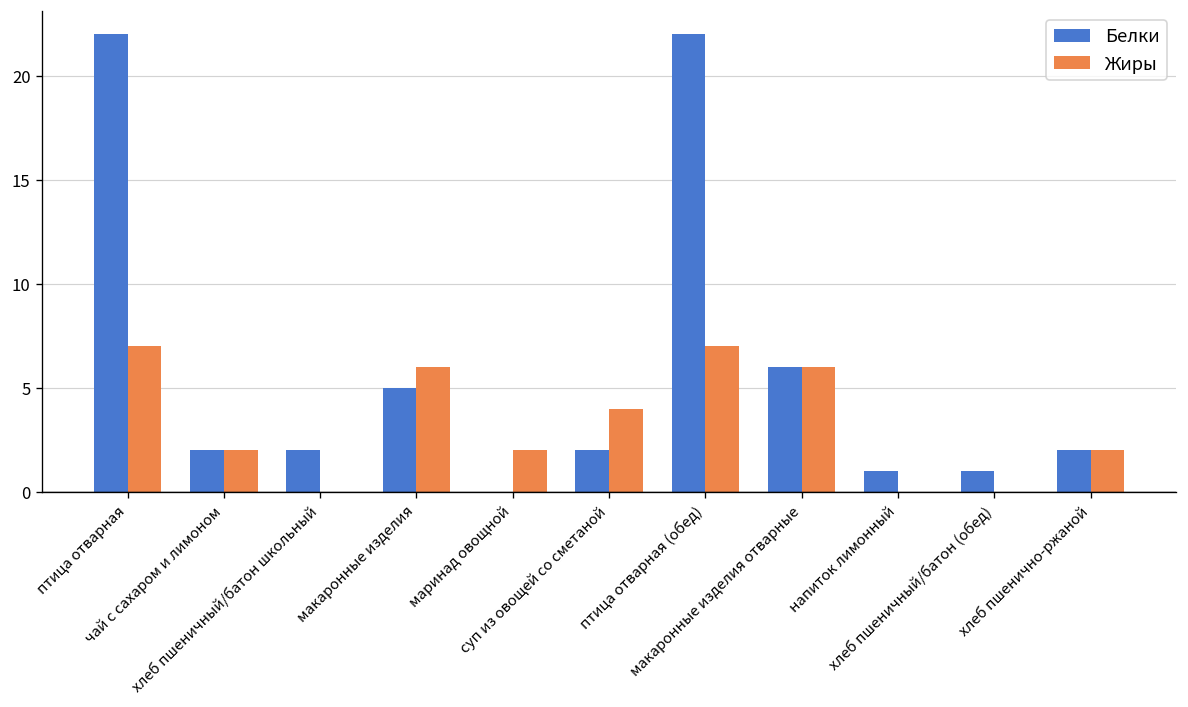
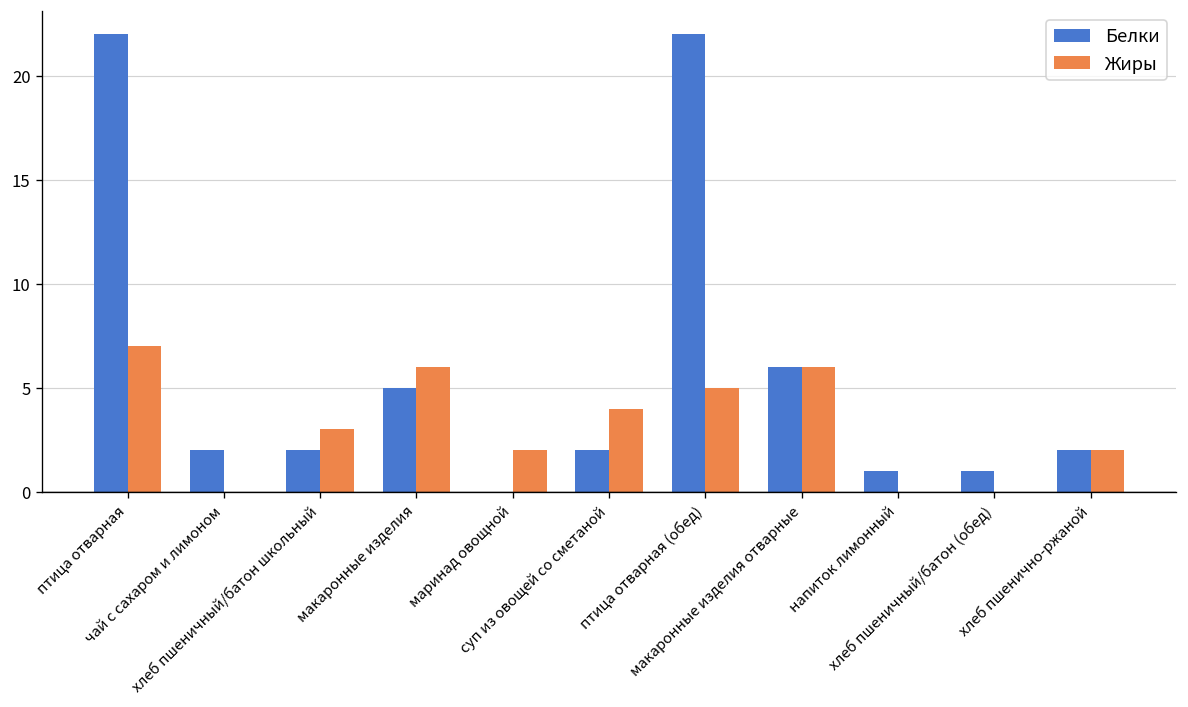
Жиры, чай с сахаром и лимоном: 2 -> 0
Жиры, хлеб пшеничный/батон школьный: 0 -> 3
Жиры, птица отварная (обед): 7 -> 5
